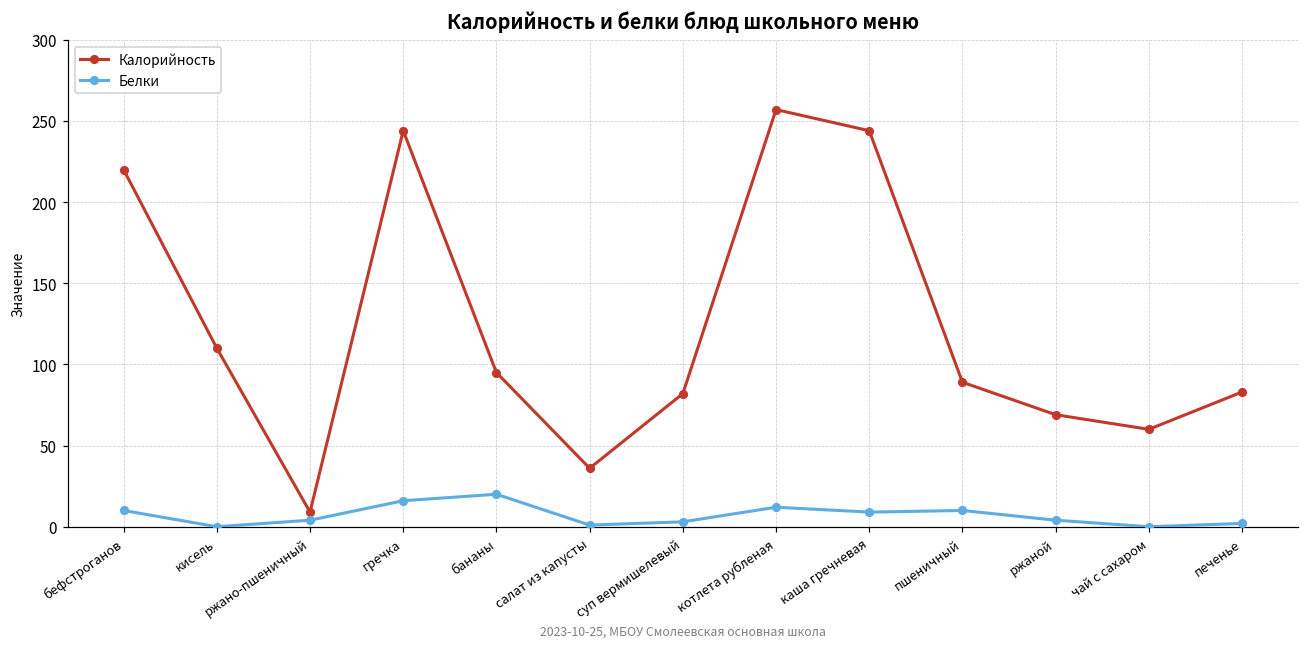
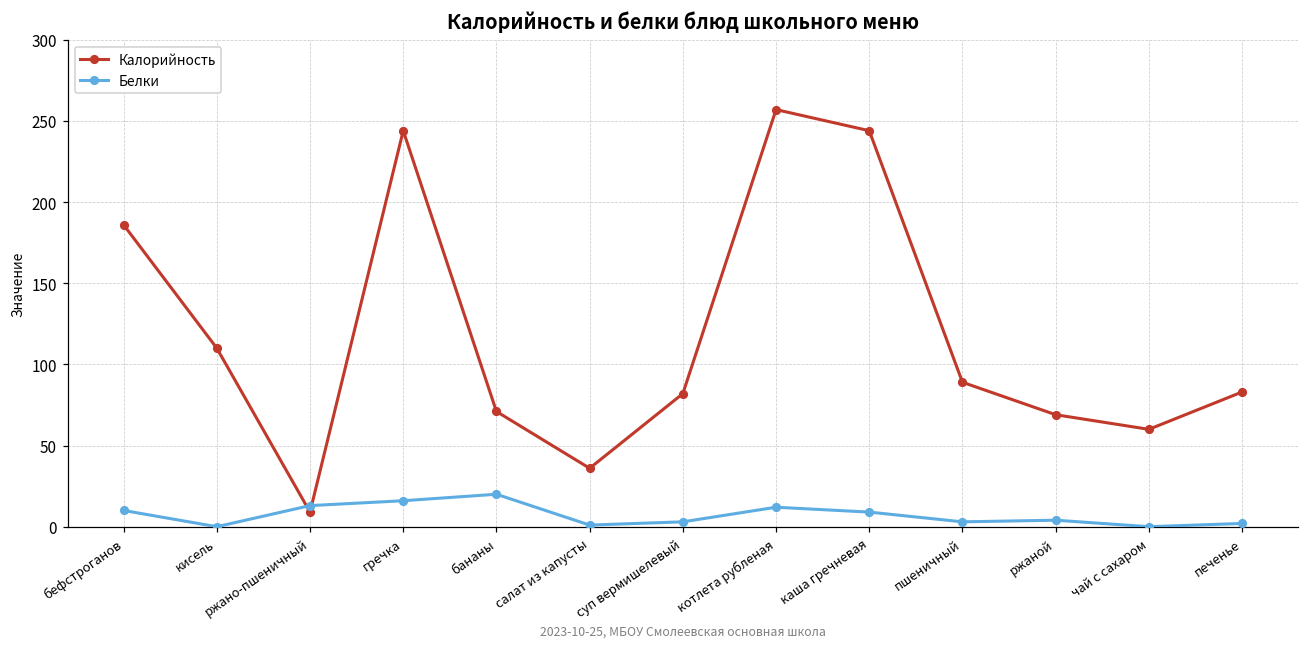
Калорийность, бефстроганов: 220 -> 186
Белки, ржано-пшеничный: 4 -> 13
Калорийность, бананы: 95 -> 71
Белки, пшеничный: 10 -> 3
